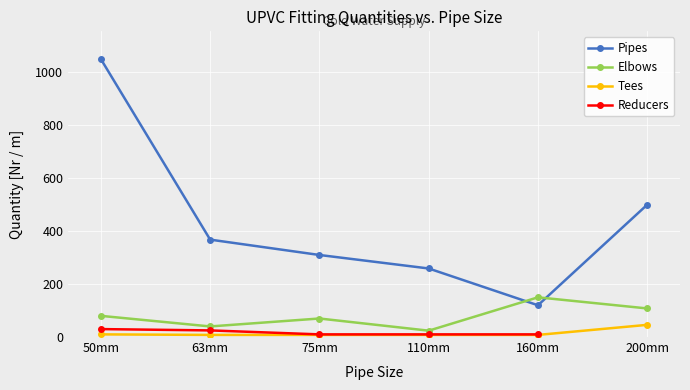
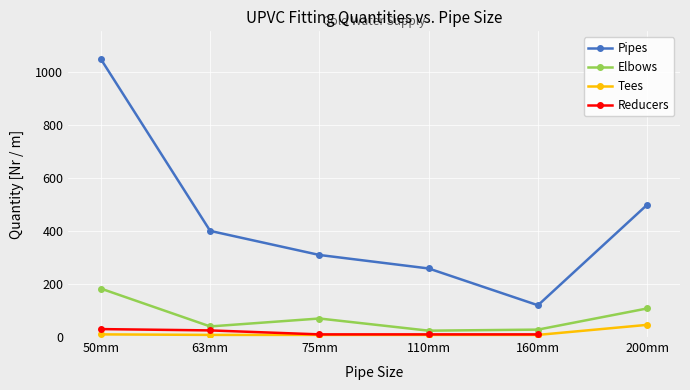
Elbows, 50mm: 80 -> 180
Pipes, 63mm: 370 -> 400
Elbows, 160mm: 150 -> 30
